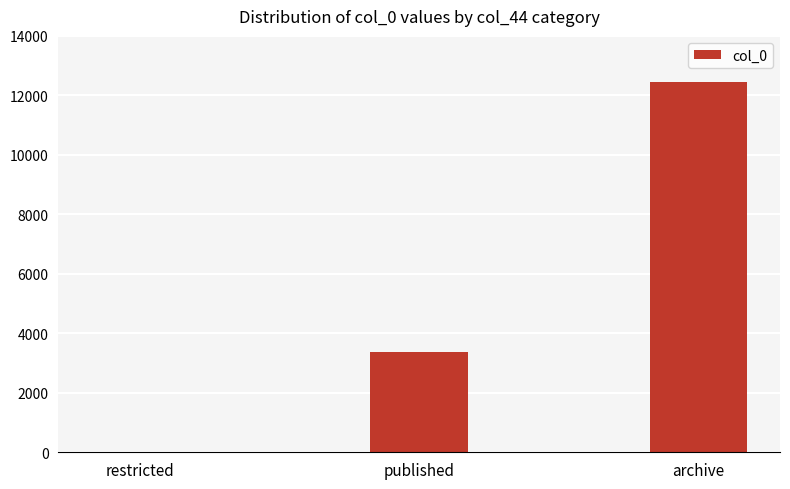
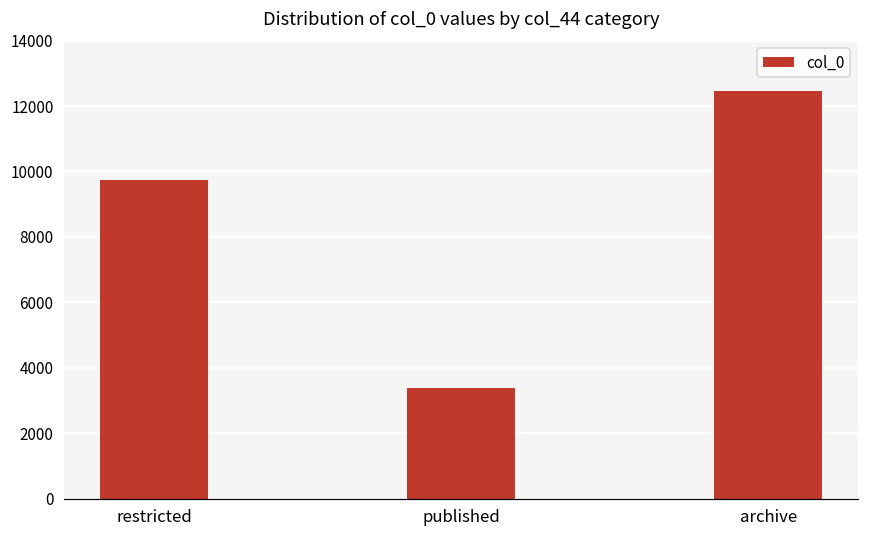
restricted: 0 -> 9700
